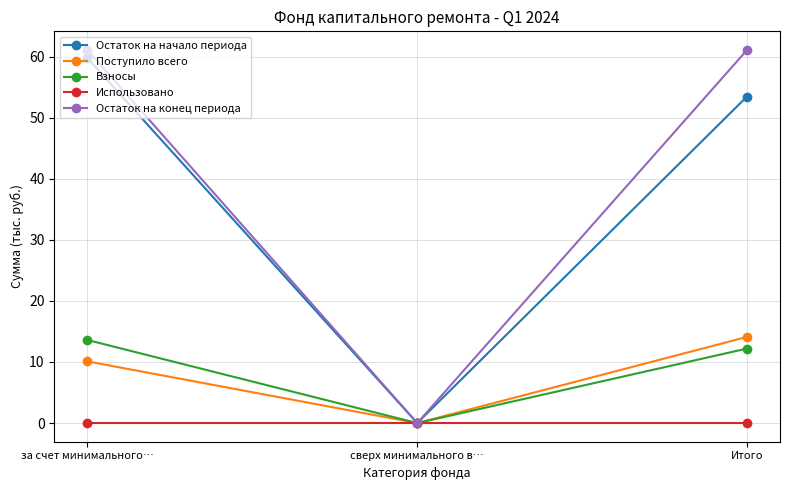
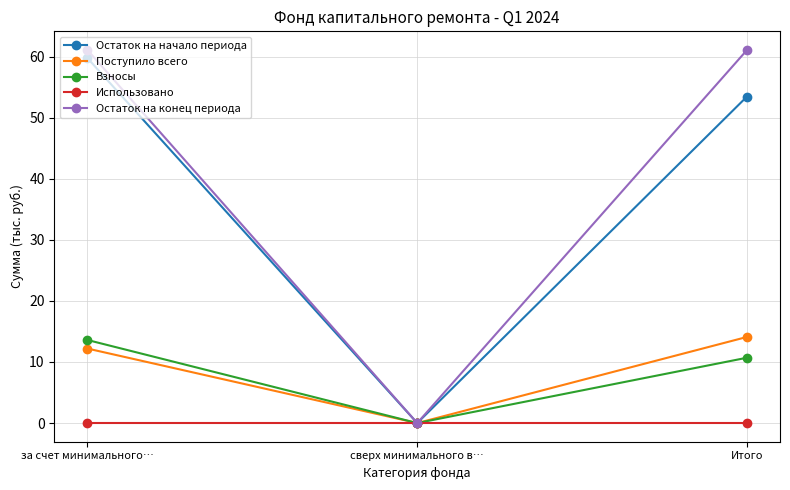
Поступило всего, за счет минимального…: 10 -> 12
Взносы, Итого: 12 -> 11
